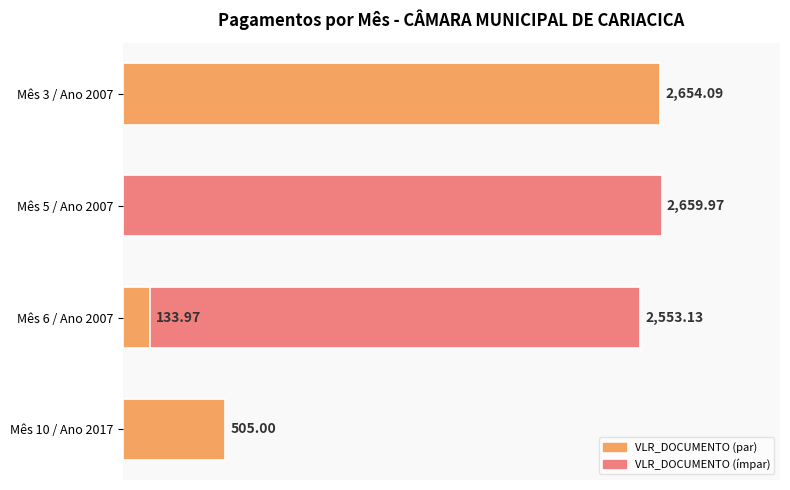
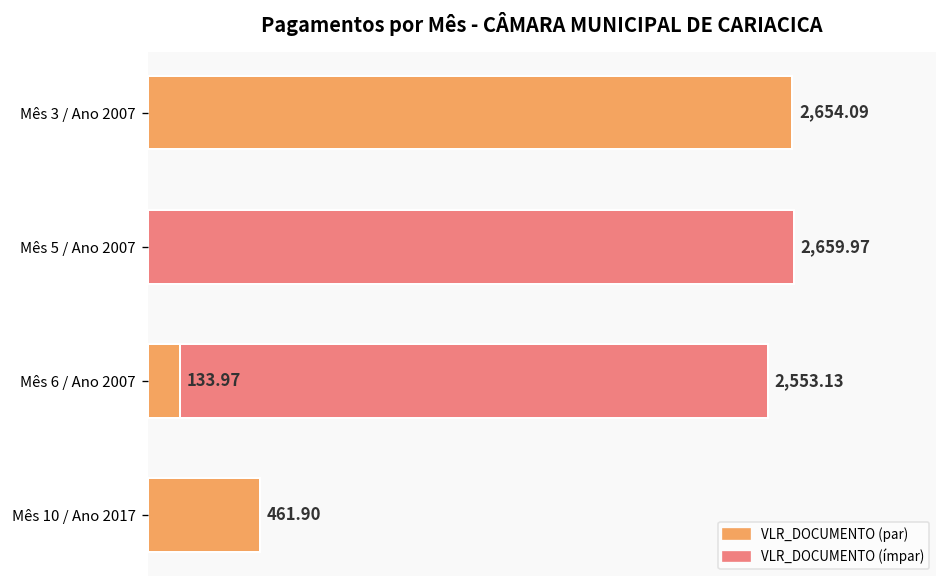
Mês 10 / Ano 2017: 505.00 -> 461.90
